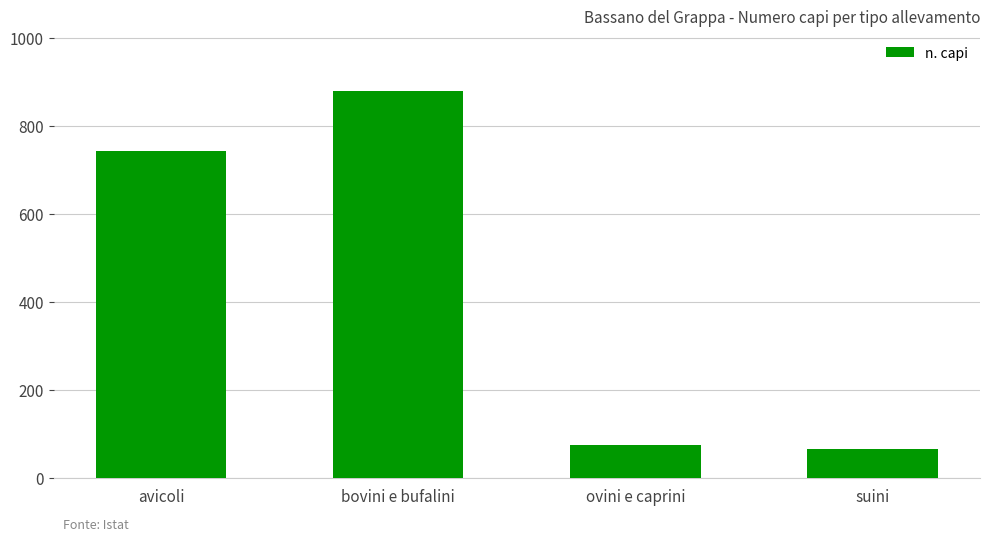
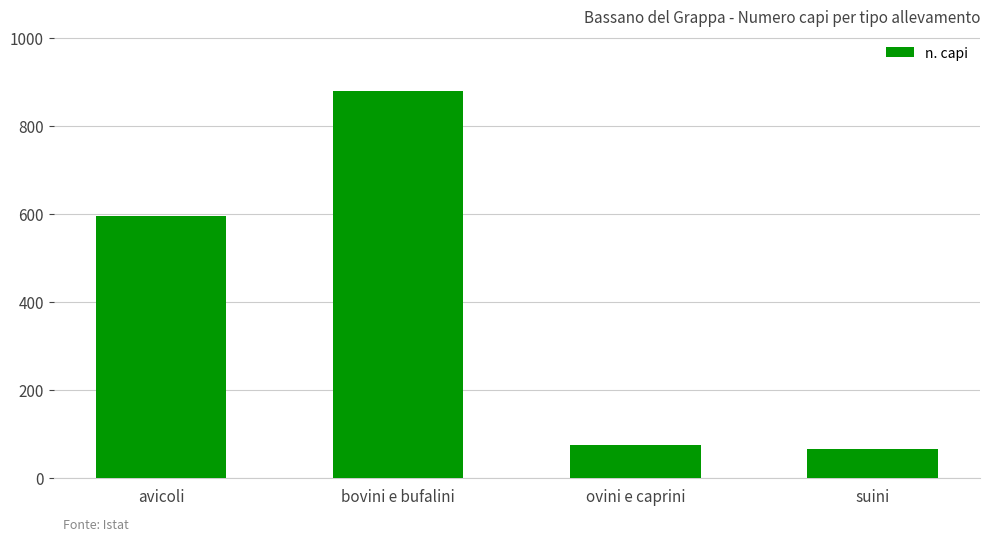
avicoli: 740 -> 600
